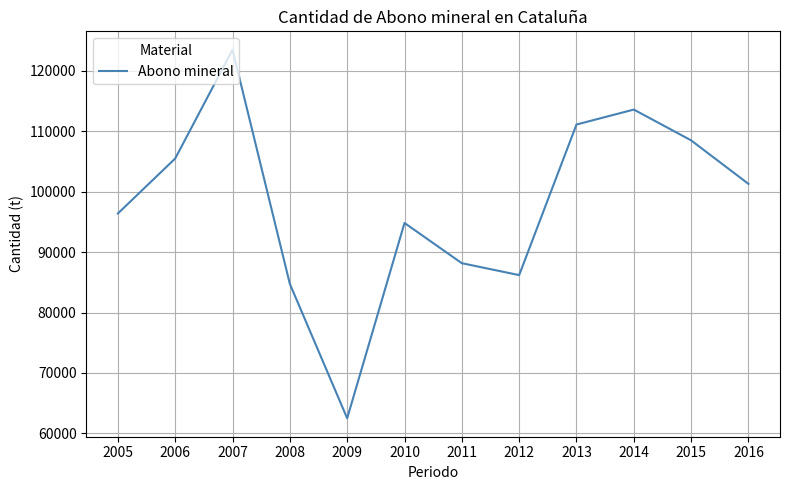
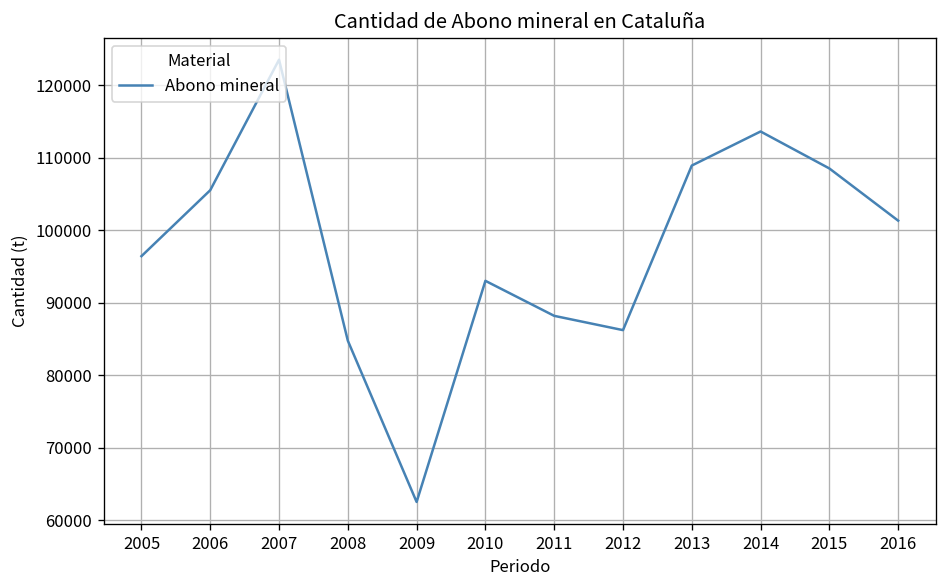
2010: 95000 -> 93000
2013: 111000 -> 109000
